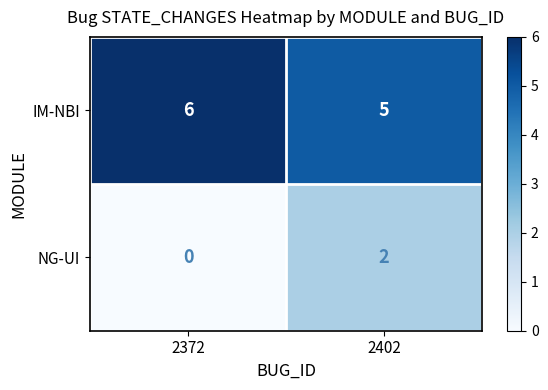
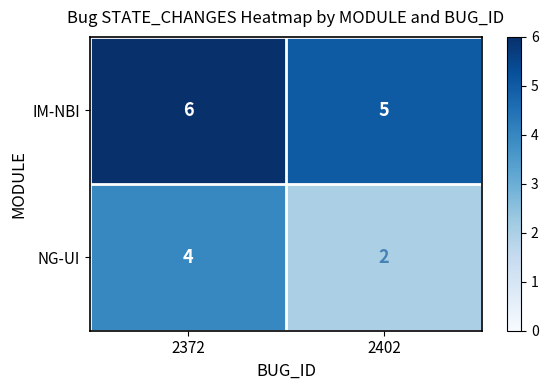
NG-UI, 2372: 0 -> 4
